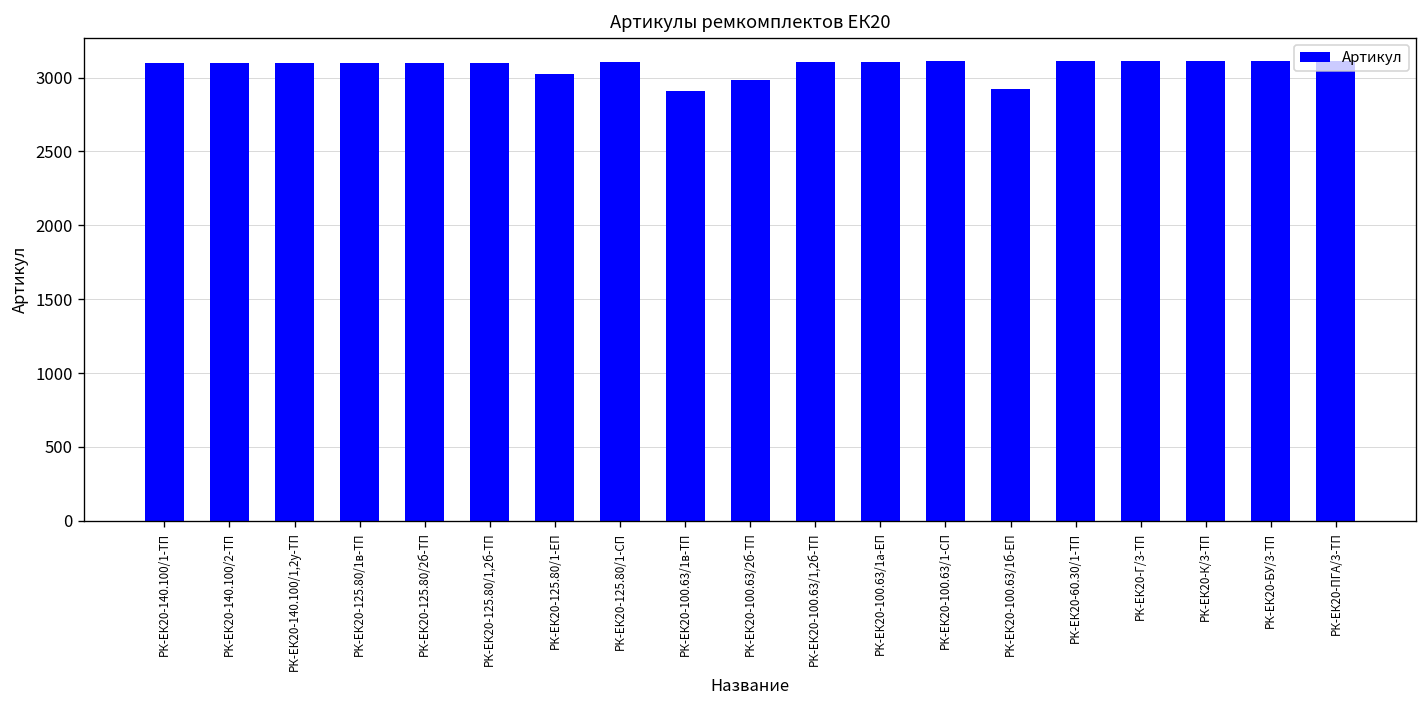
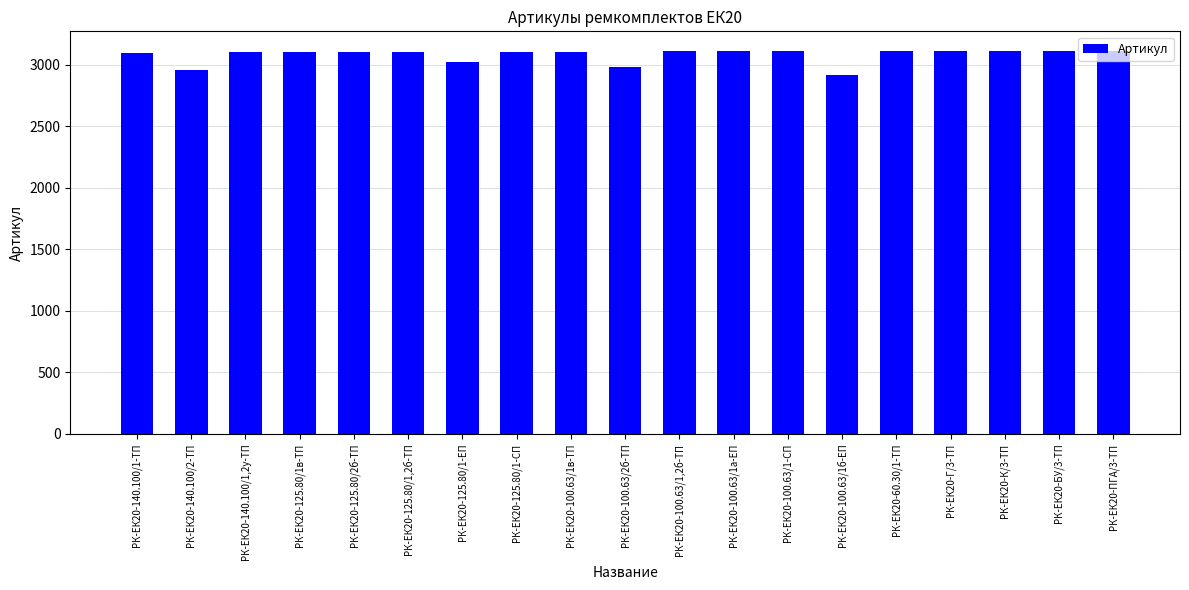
РК-ЕК20-140.100/2-ТП: 3100 -> 2960
РК-ЕК20-100.63/1в-ТП: 2910 -> 3110
